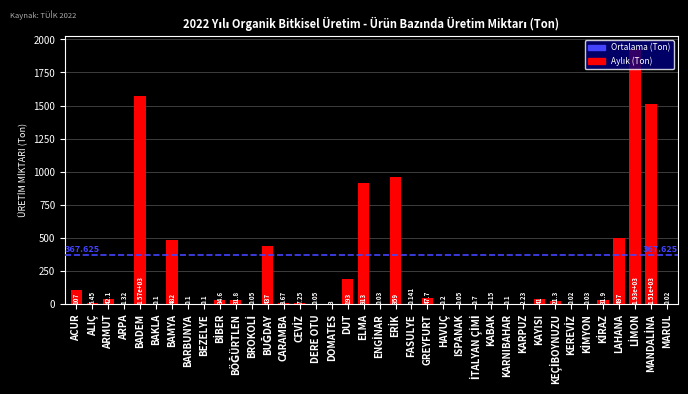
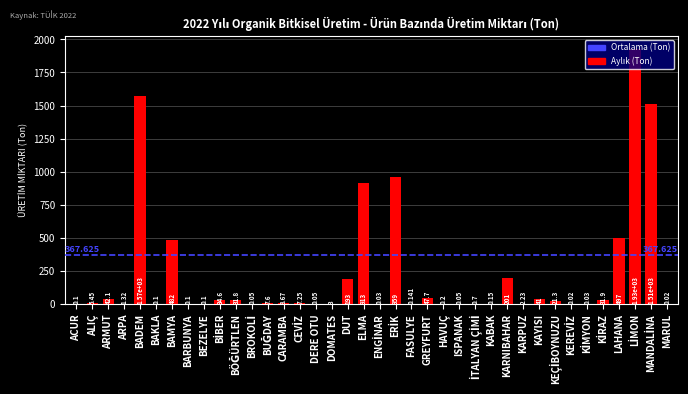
ACUR: 107 -> 0.1
BUĞDAY: 437 -> 7.6
KARNIBAHAR: 0.1 -> 201
